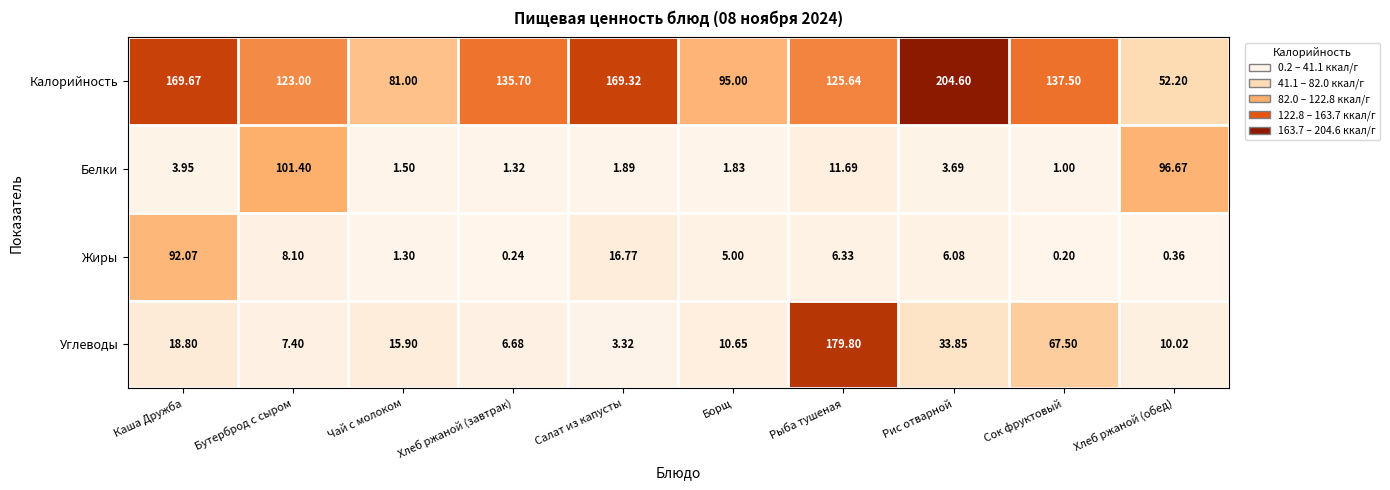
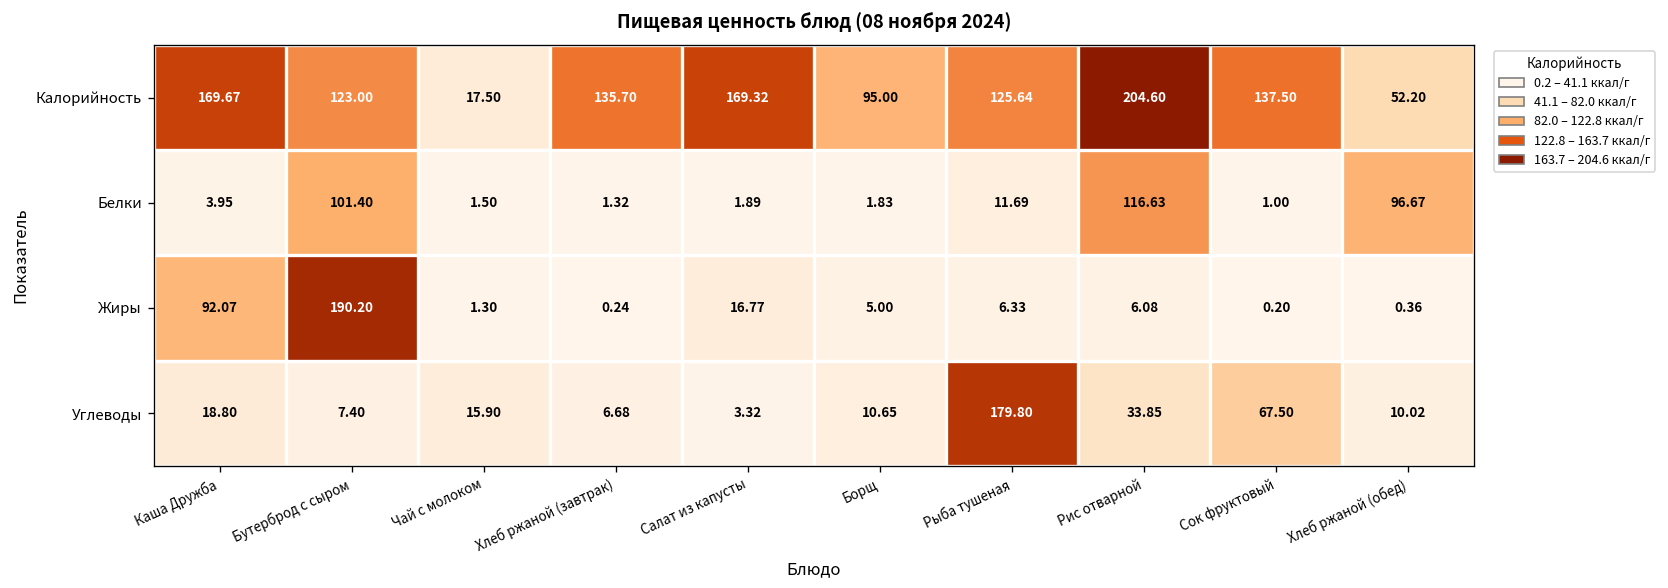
Калорийность, Чай с молоком: 81.00 -> 17.50
Белки, Рис отварной: 3.69 -> 116.63
Жиры, Бутерброд с сыром: 8.10 -> 190.20
